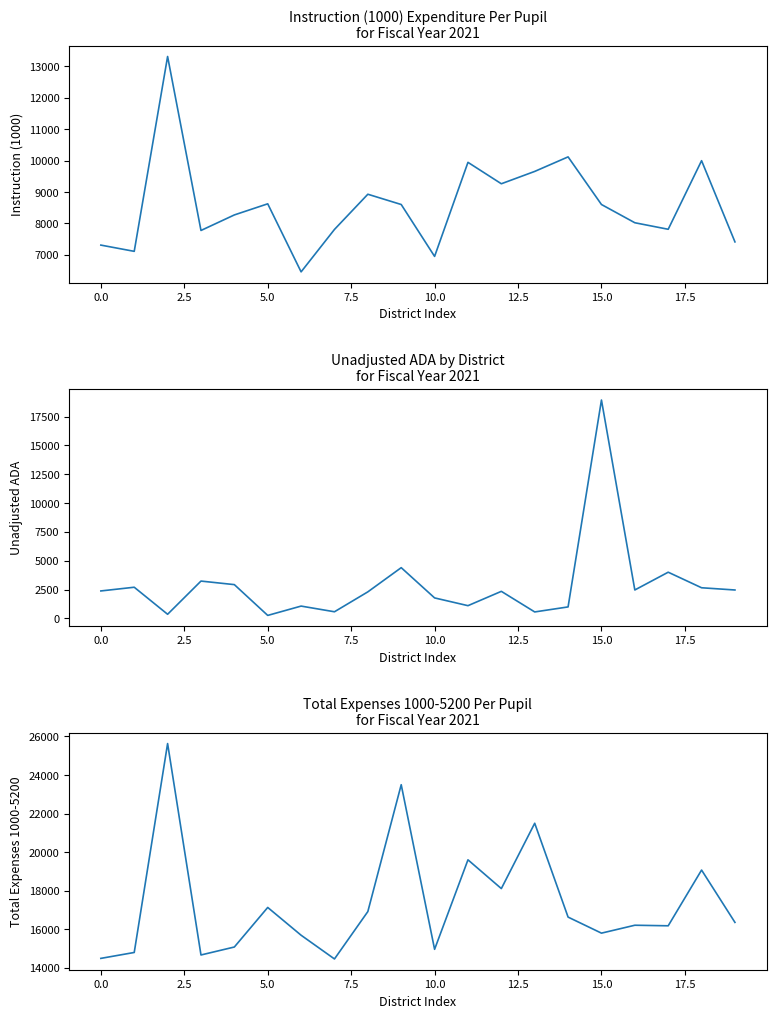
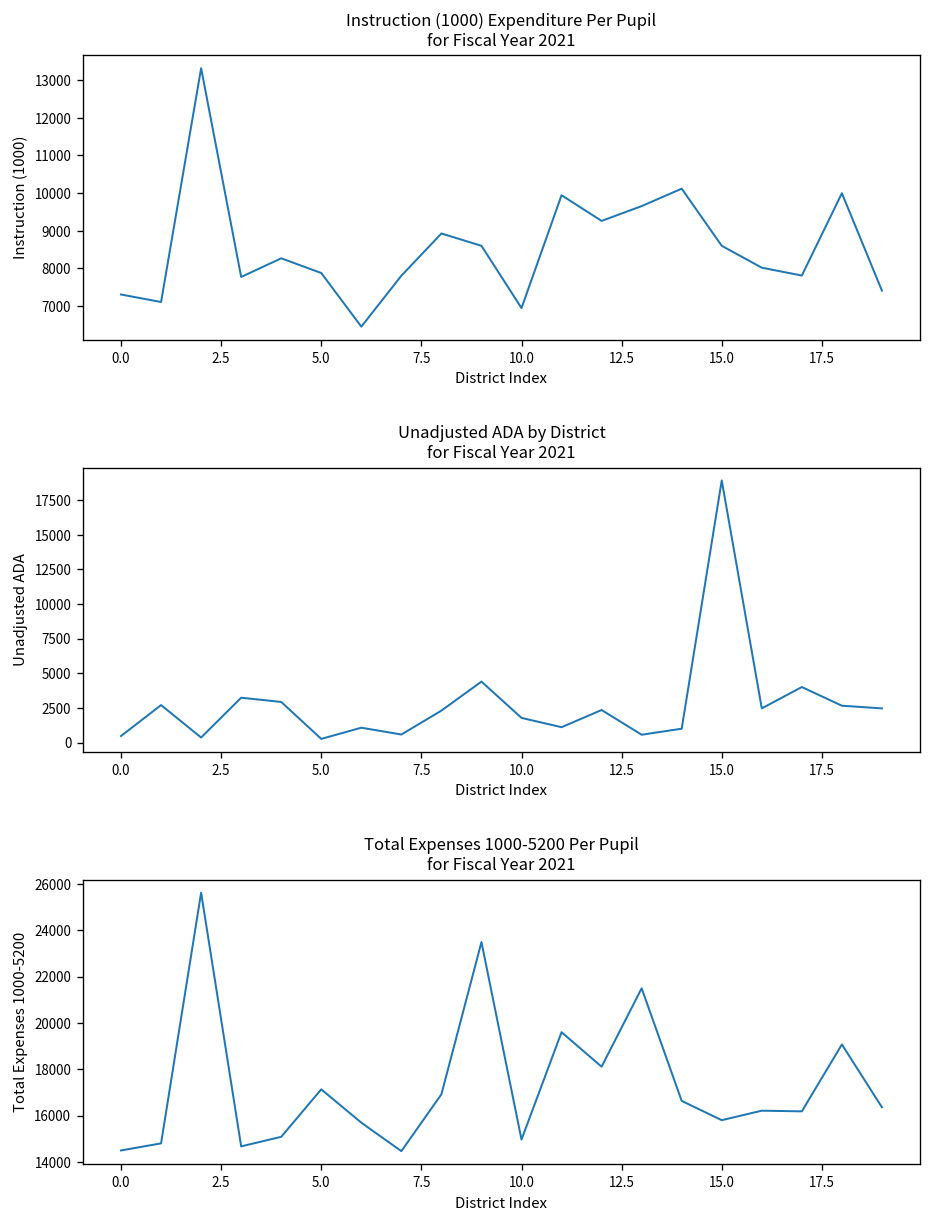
Instruction (1000) Expenditure Per Pupil for Fiscal Year 2021, 5.0: 8600 -> 7900
Unadjusted ADA by District for Fiscal Year 2021, 0.0: 2400 -> 500
